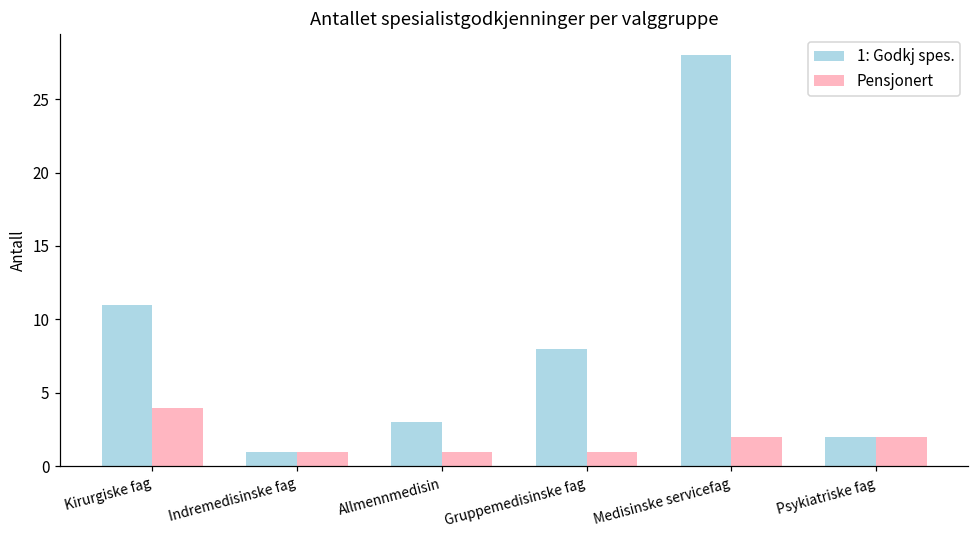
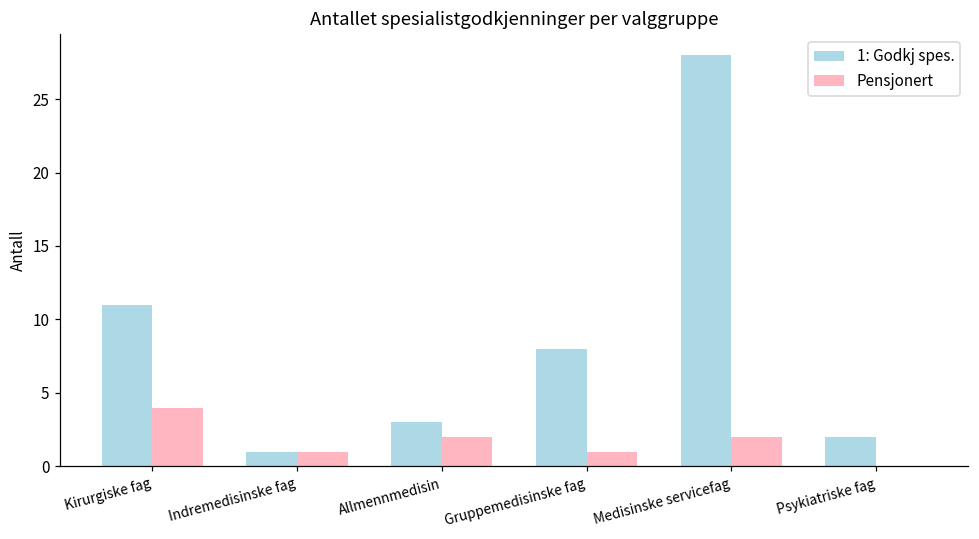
Pensjonert, Allmennmedisin: 1 -> 2
Pensjonert, Psykiatriske fag: 2 -> 0
